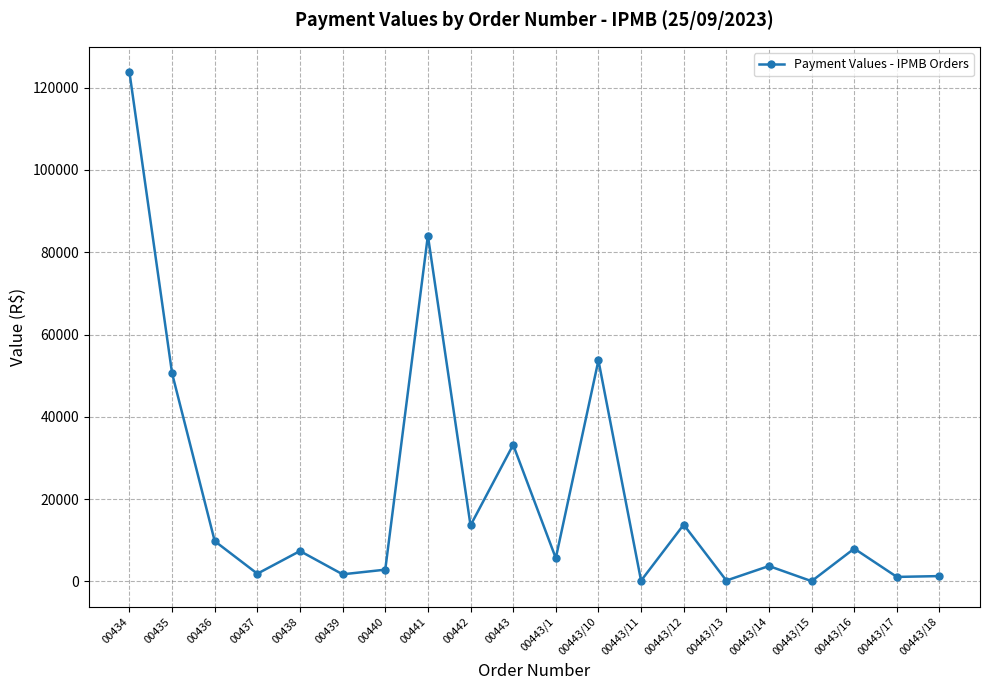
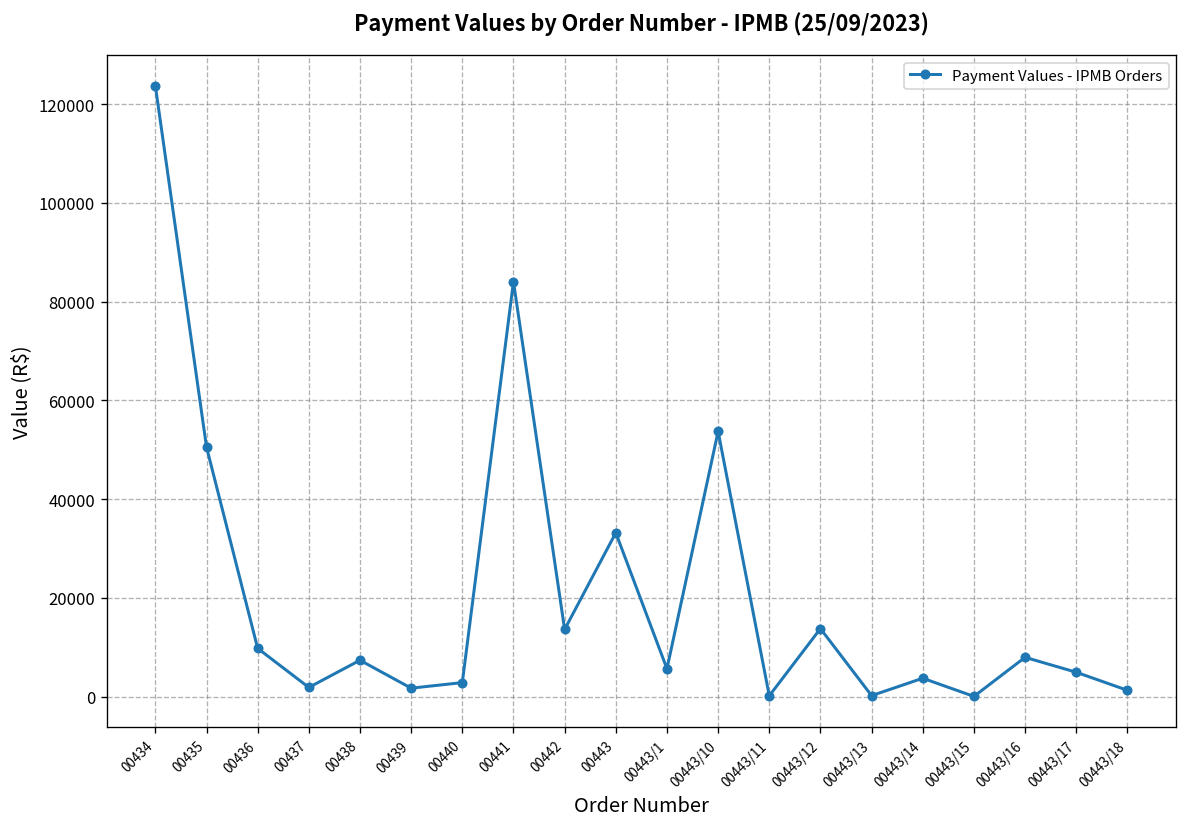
00443/17: 1000 -> 5000
